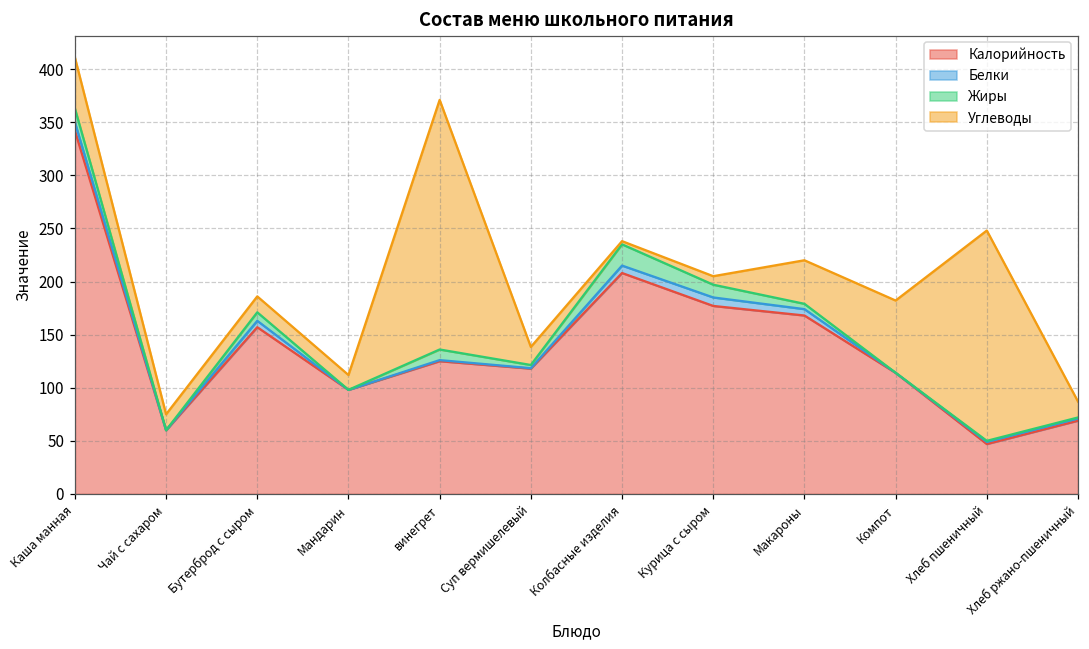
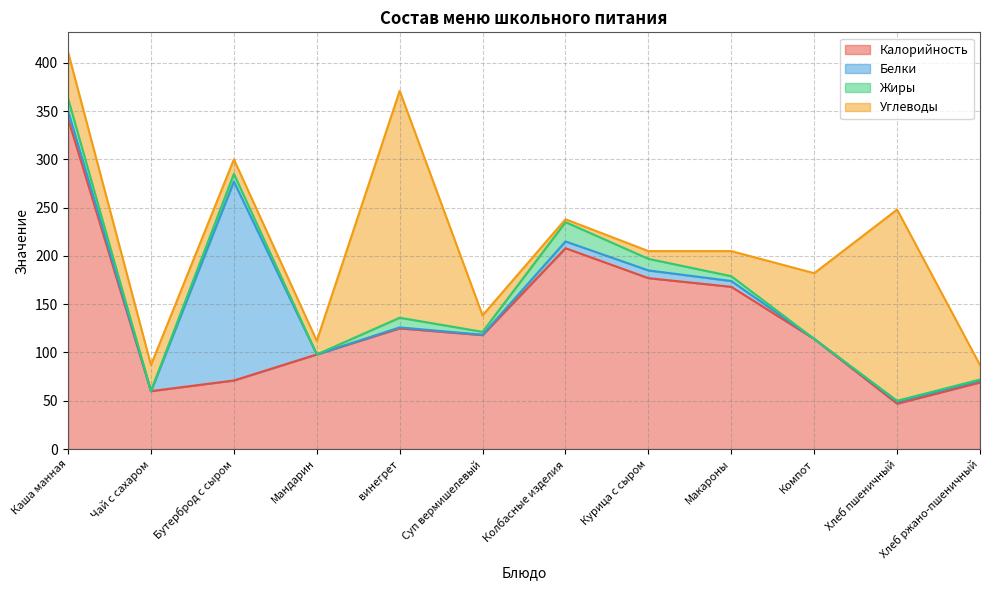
Углеводы, Чай с сахаром: 20 -> 30
Калорийность, Бутерброд с сыром: 160 -> 70
Белки, Бутерброд с сыром: 10 -> 210
Углеводы, Макароны: 40 -> 30
